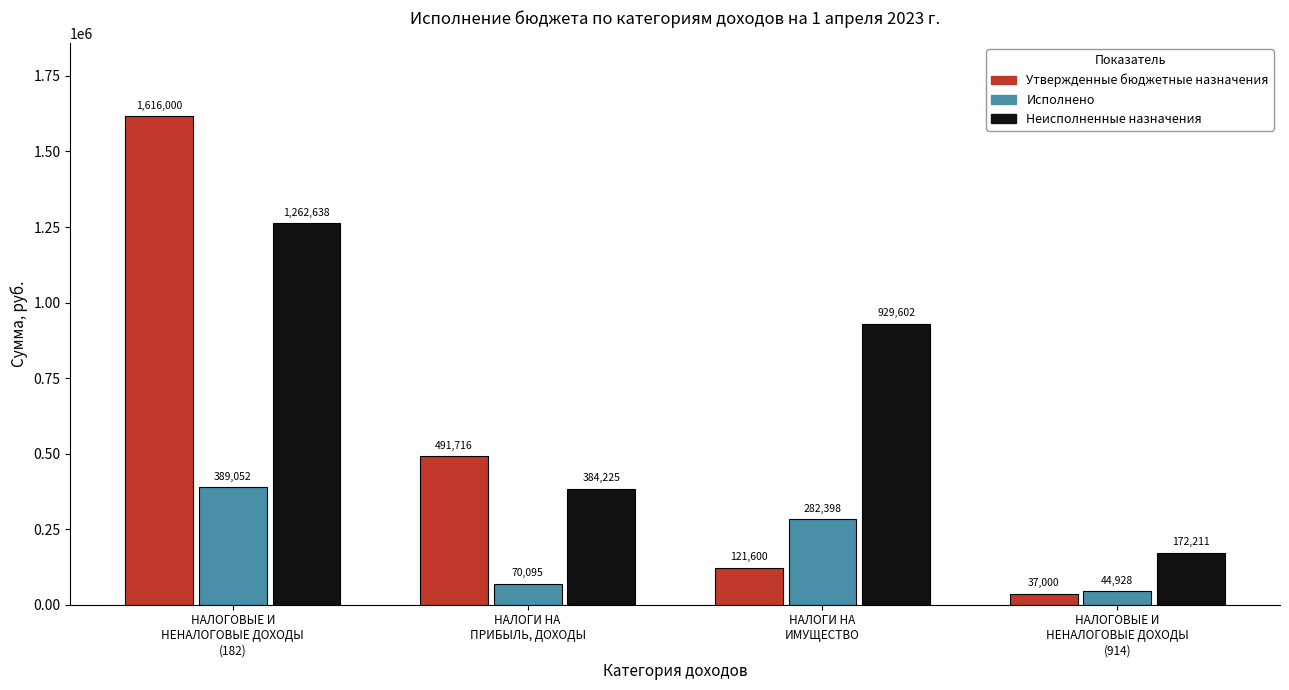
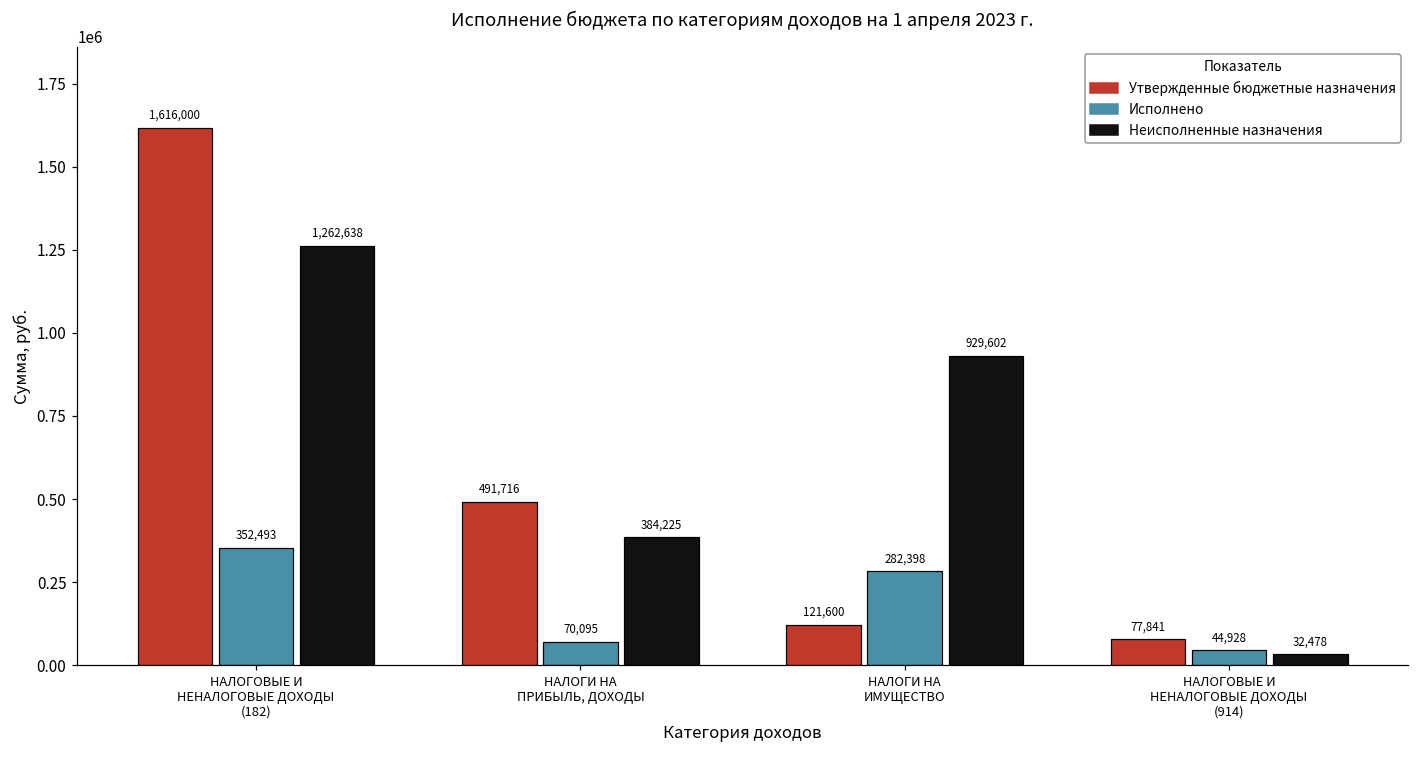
Исполнено, НАЛОГОВЫЕ И НЕНАЛОГОВЫЕ ДОХОДЫ (182): 389,052 -> 352,493
Утвержденные бюджетные назначения, НАЛОГОВЫЕ И НЕНАЛОГОВЫЕ ДОХОДЫ (914): 37,000 -> 77,841
Неисполненные назначения, НАЛОГОВЫЕ И НЕНАЛОГОВЫЕ ДОХОДЫ (914): 172,211 -> 32,478
